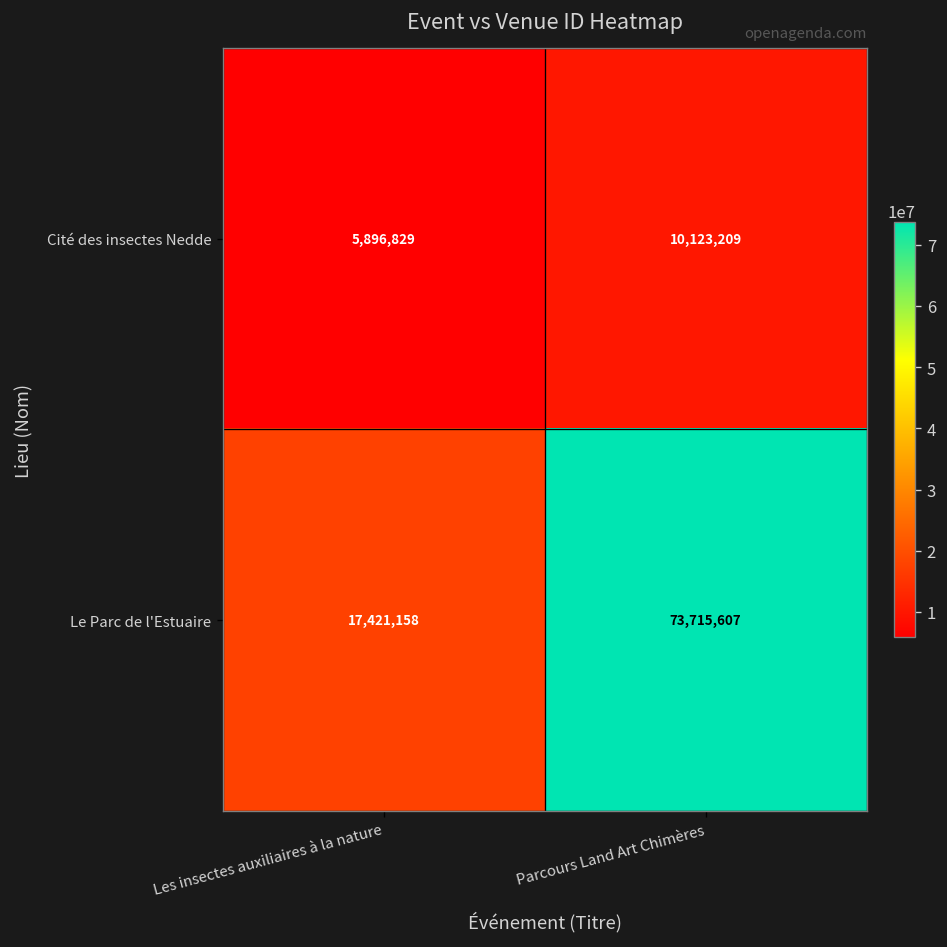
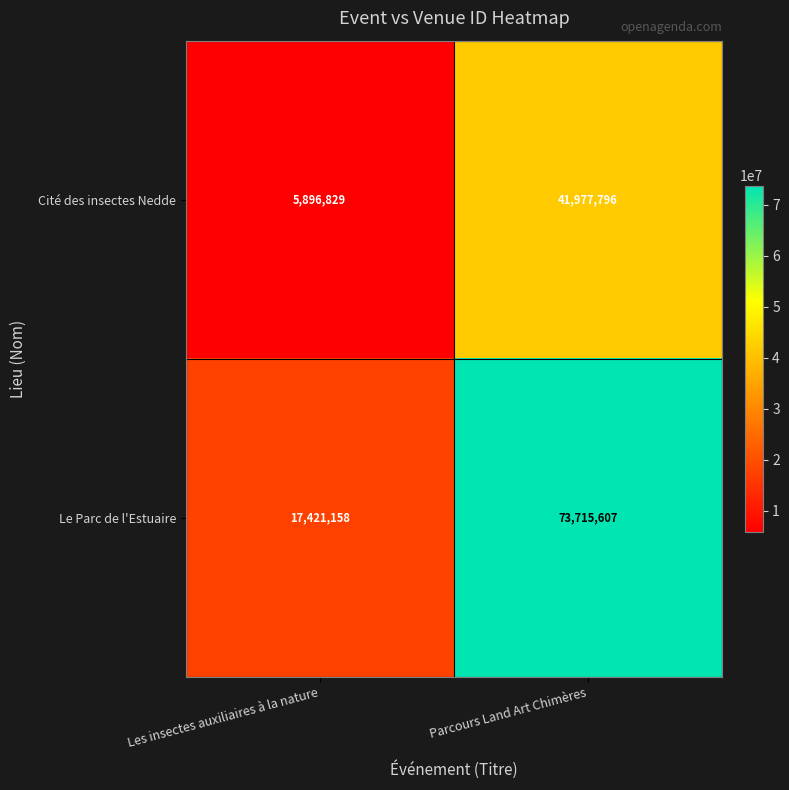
Cité des insectes Nedde, Parcours Land Art Chimères: 10,123,209 -> 41,977,796
